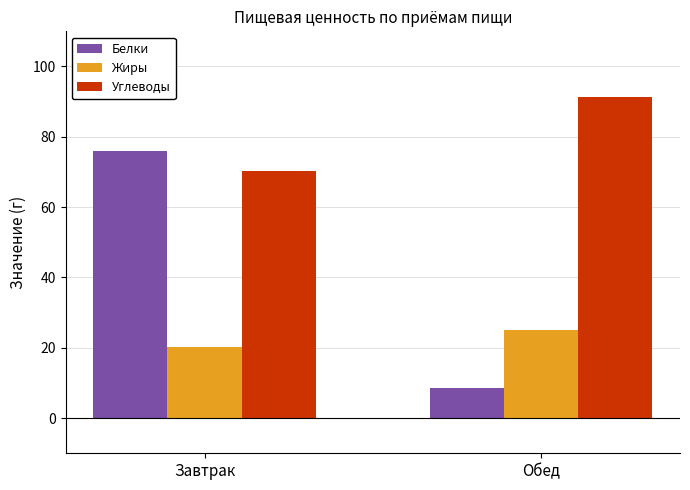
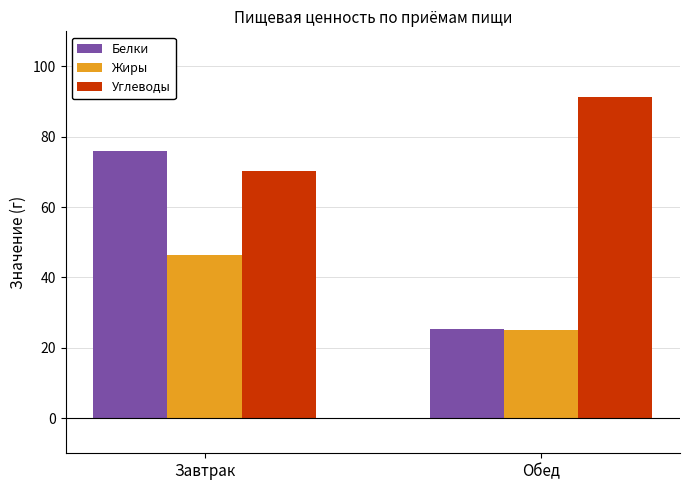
Жиры, Завтрак: 20 -> 46
Белки, Обед: 9 -> 25
